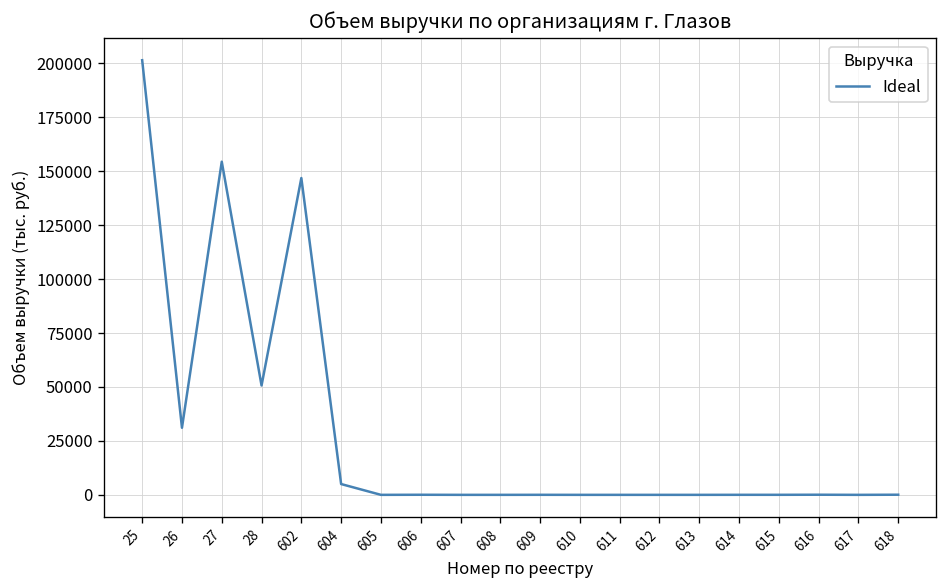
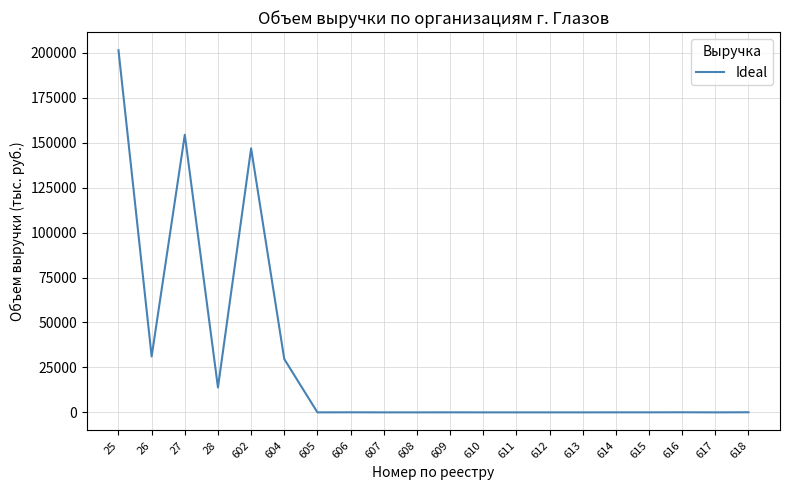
28: 51000 -> 14000
604: 5000 -> 30000
